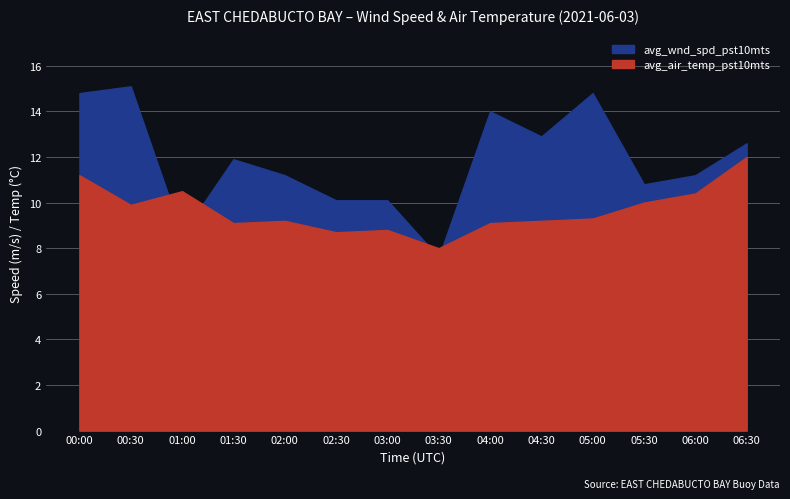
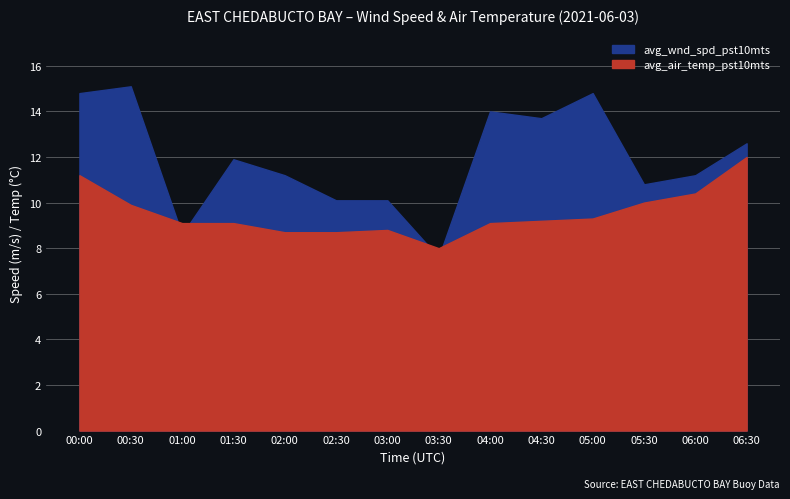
avg_air_temp_pst10mts, 01:00: 10.5 -> 9.1
avg_air_temp_pst10mts, 02:00: 9.2 -> 8.7
avg_wnd_spd_pst10mts, 04:30: 12.9 -> 13.7
